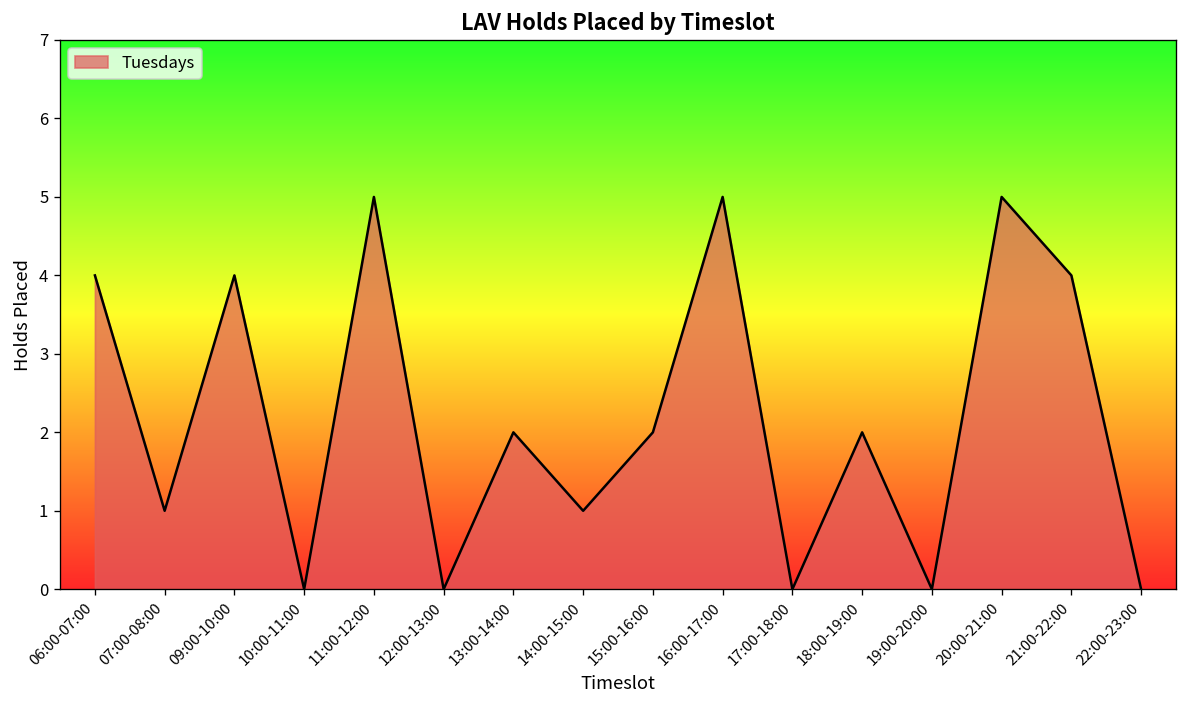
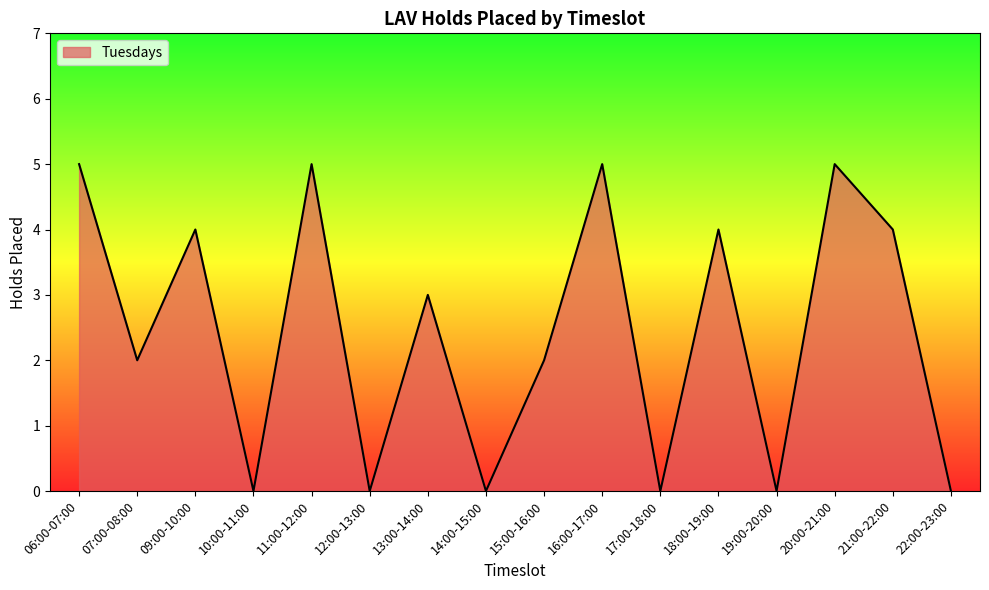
06:00-07:00: 4 -> 5
07:00-08:00: 1 -> 2
13:00-14:00: 2 -> 3
14:00-15:00: 1 -> 0
18:00-19:00: 2 -> 4
